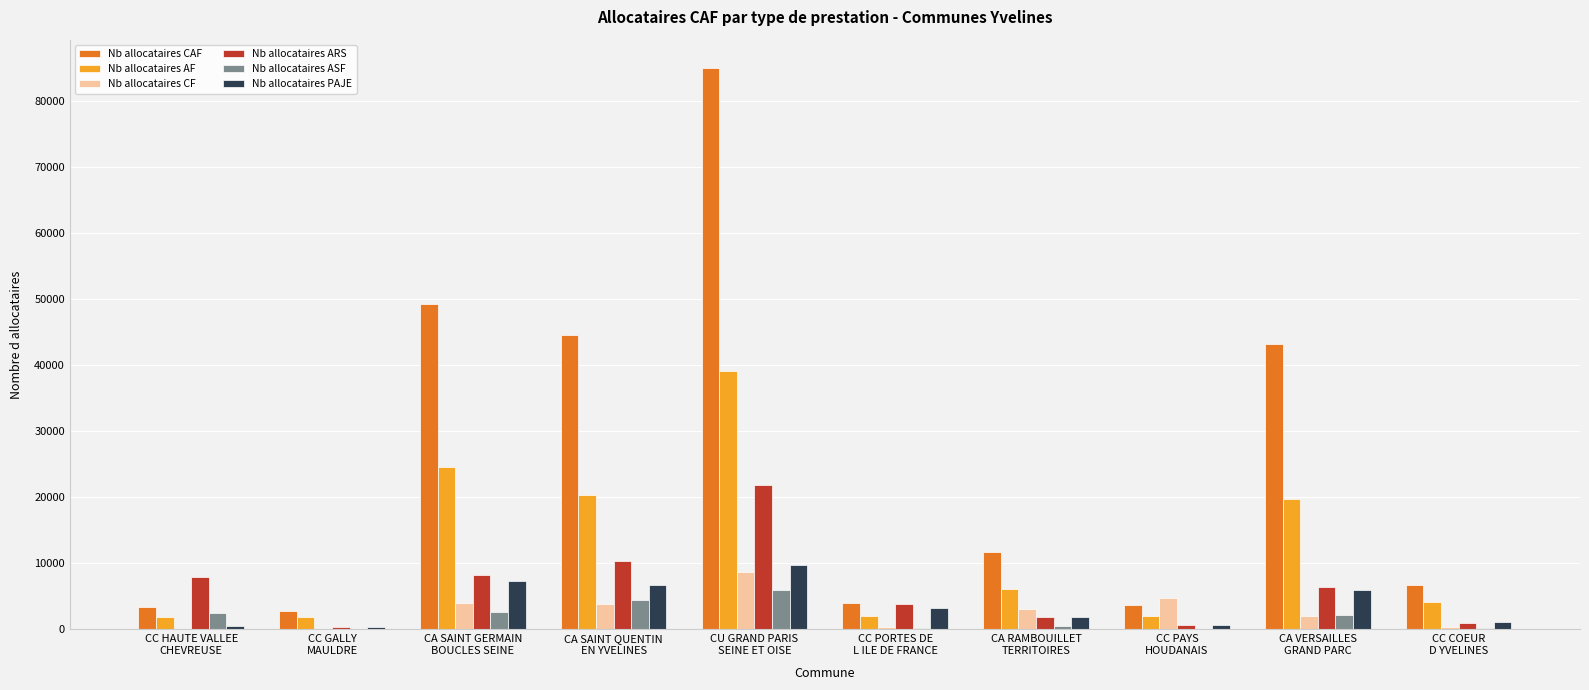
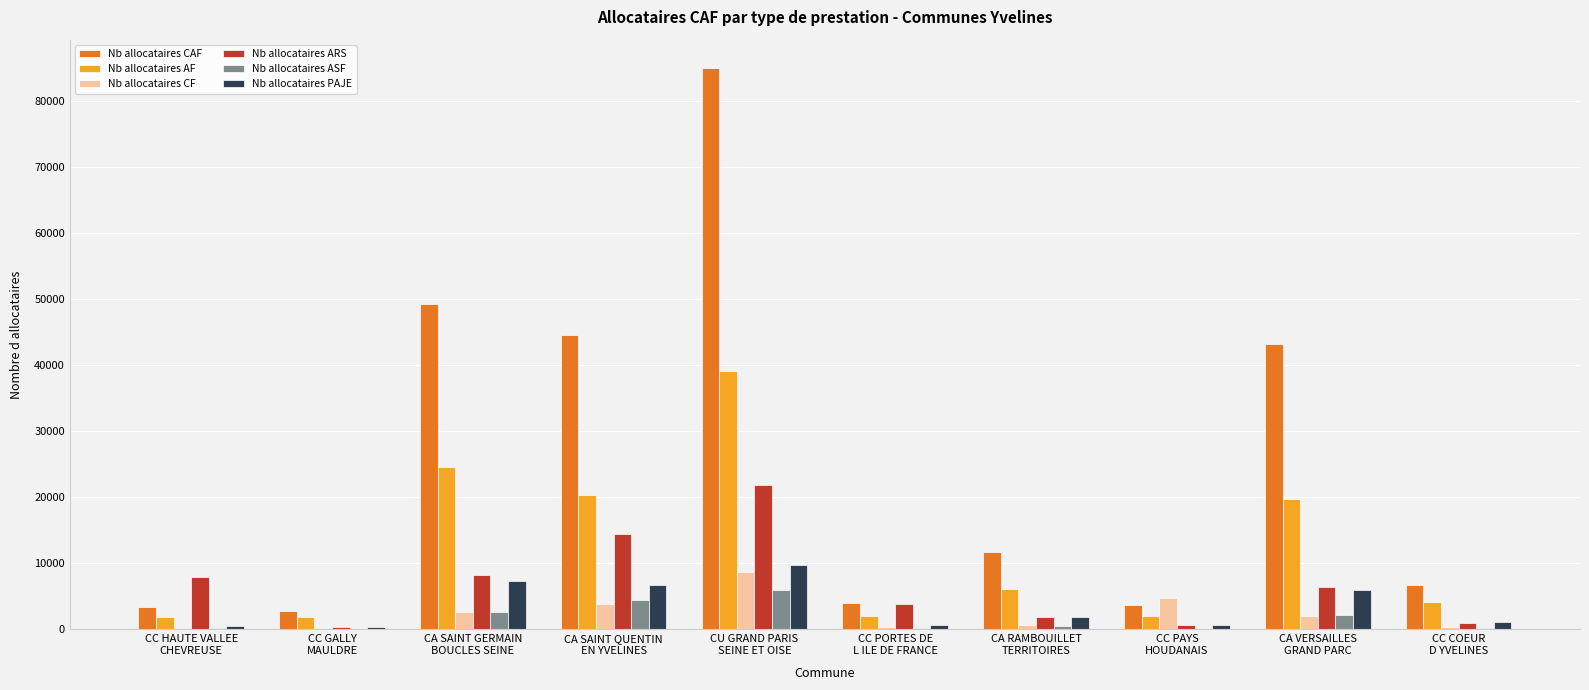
Nb allocataires ASF, CC HAUTE VALLEE CHEVREUSE: 2000 -> 0
Nb allocataires CF, CA SAINT GERMAIN BOUCLES SEINE: 4000 -> 3000
Nb allocataires ARS, CA SAINT QUENTIN EN YVELINES: 10000 -> 14000
Nb allocataires PAJE, CC PORTES DE L ILE DE FRANCE: 3000 -> 1000
Nb allocataires CF, CA RAMBOUILLET TERRITOIRES: 3000 -> 1000
